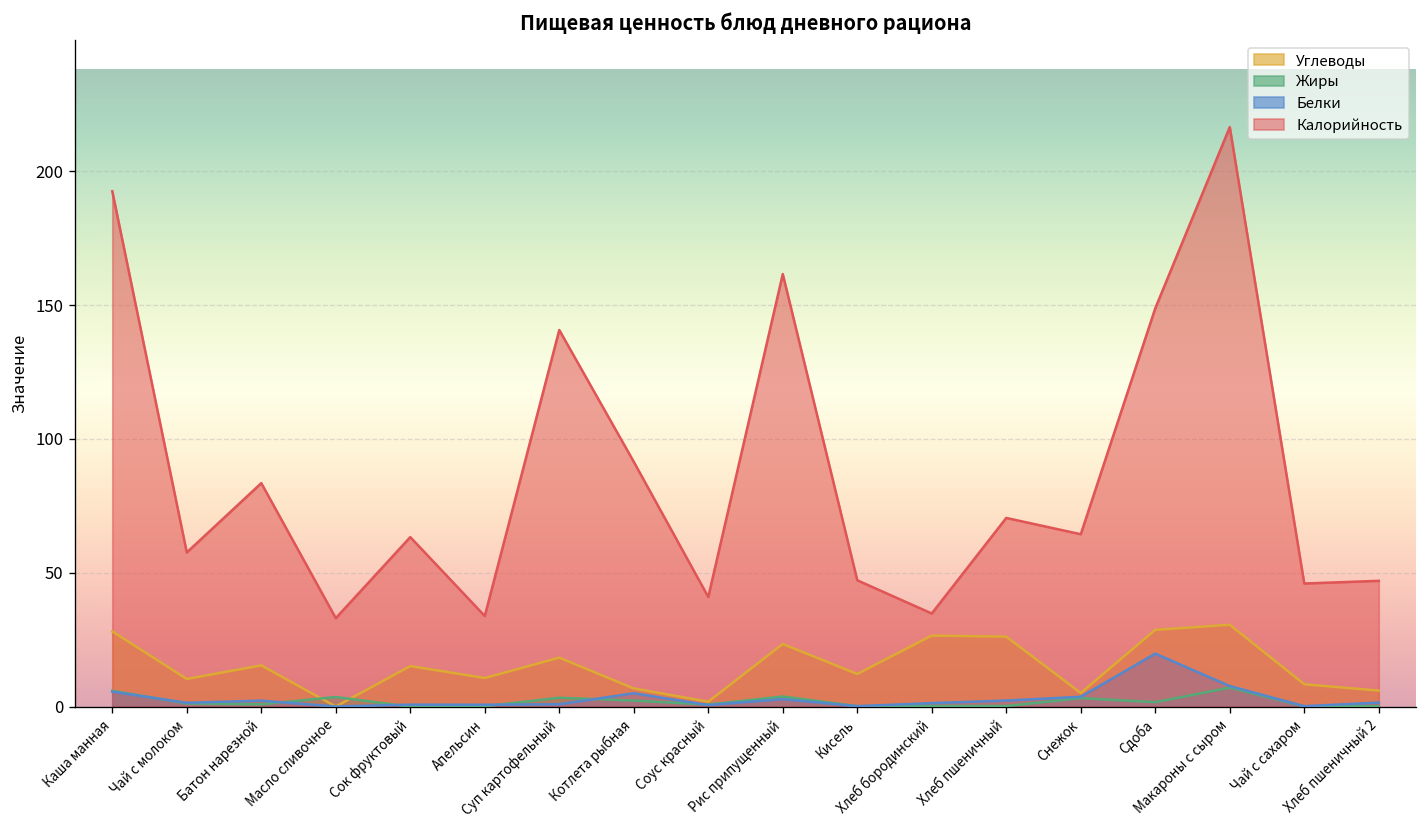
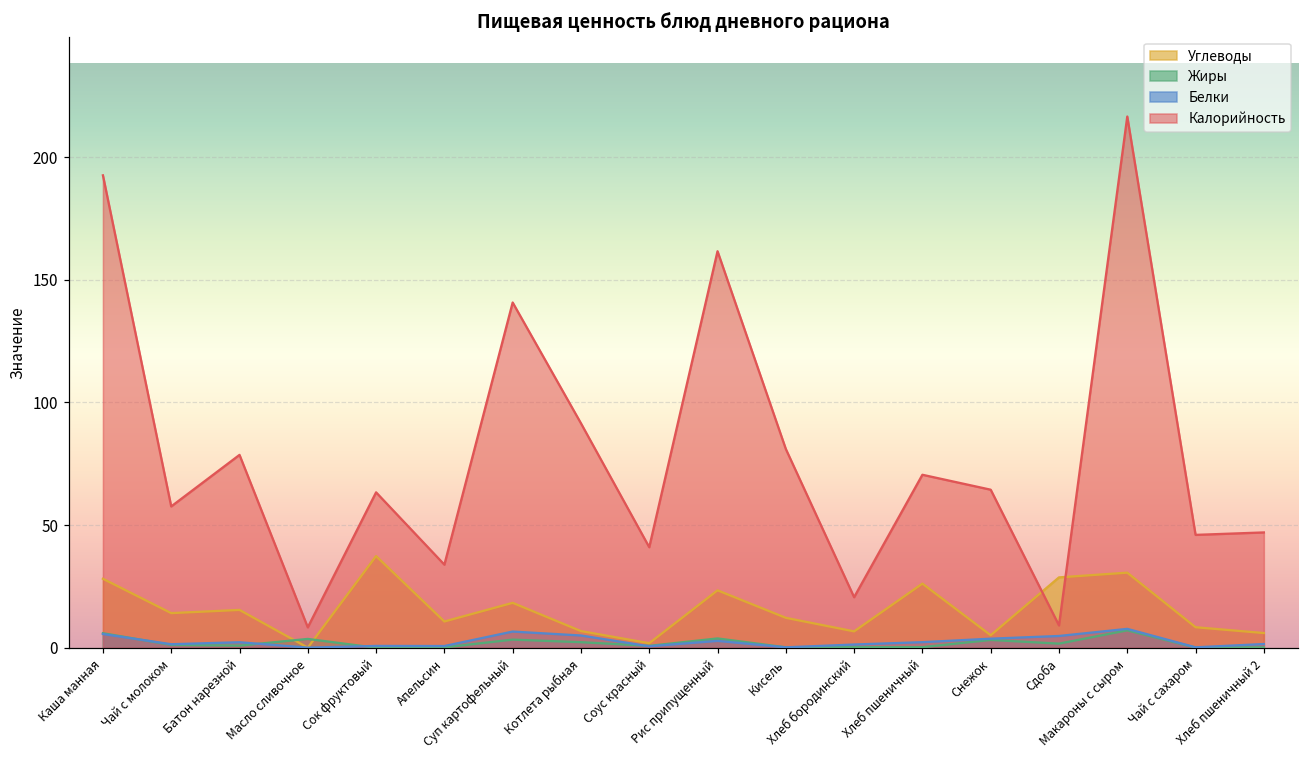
Углеводы, Чай с молоком: 10 -> 14
Калорийность, Батон нарезной: 84 -> 79
Калорийность, Масло сливочное: 33 -> 8
Углеводы, Сок фруктовый: 15 -> 37
Белки, Суп картофельный: 1 -> 7
Калорийность, Кисель: 47 -> 81
Углеводы, Хлеб бородинский: 27 -> 7
Калорийность, Хлеб бородинский: 35 -> 21
Белки, Сдоба: 20 -> 5
Калорийность, Сдоба: 149 -> 9
